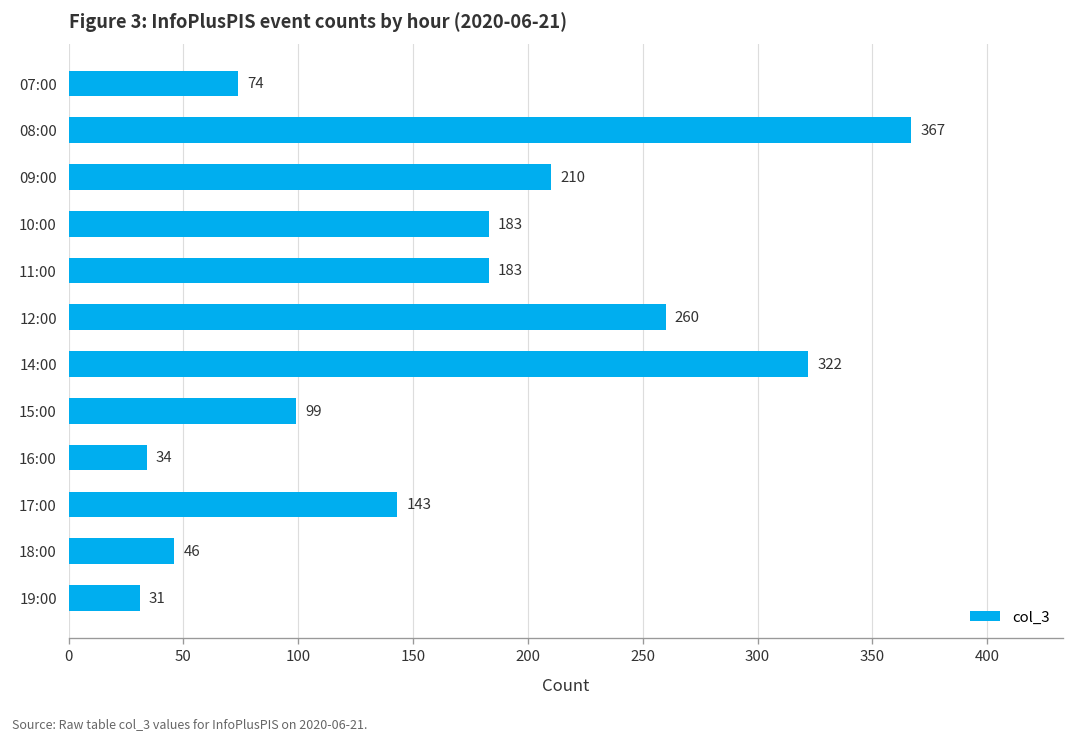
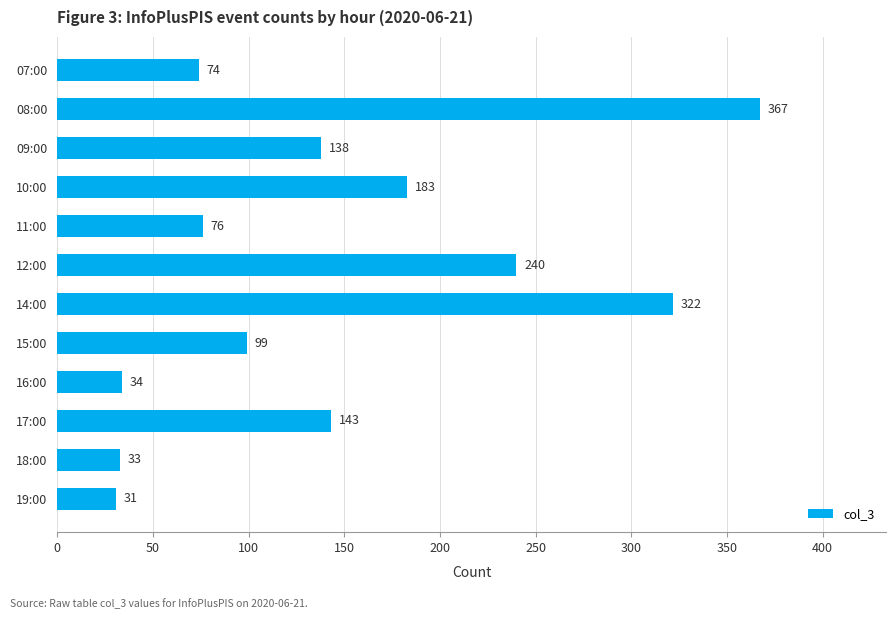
09:00: 210 -> 138
11:00: 183 -> 76
12:00: 260 -> 240
18:00: 46 -> 33
